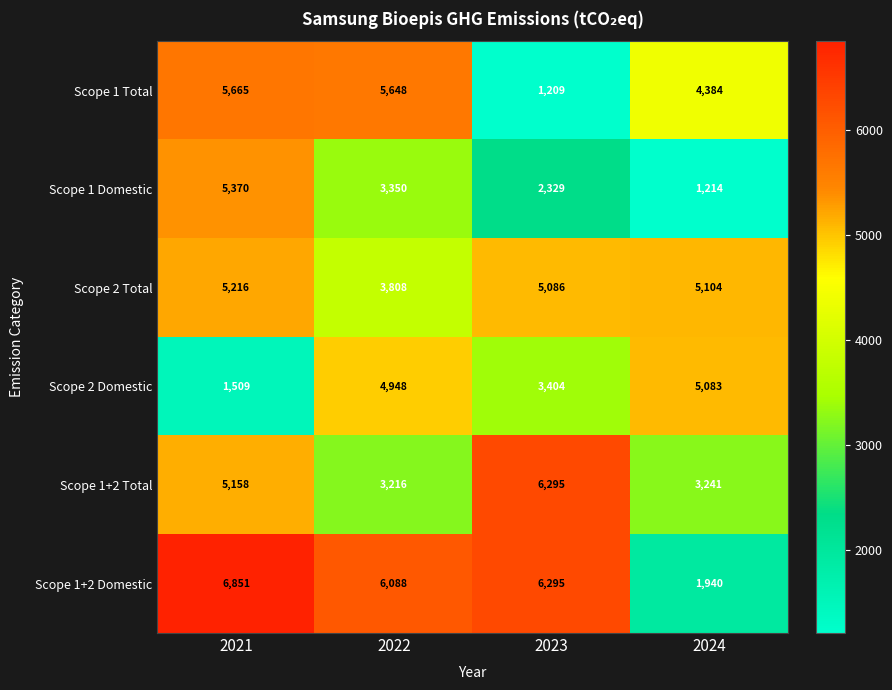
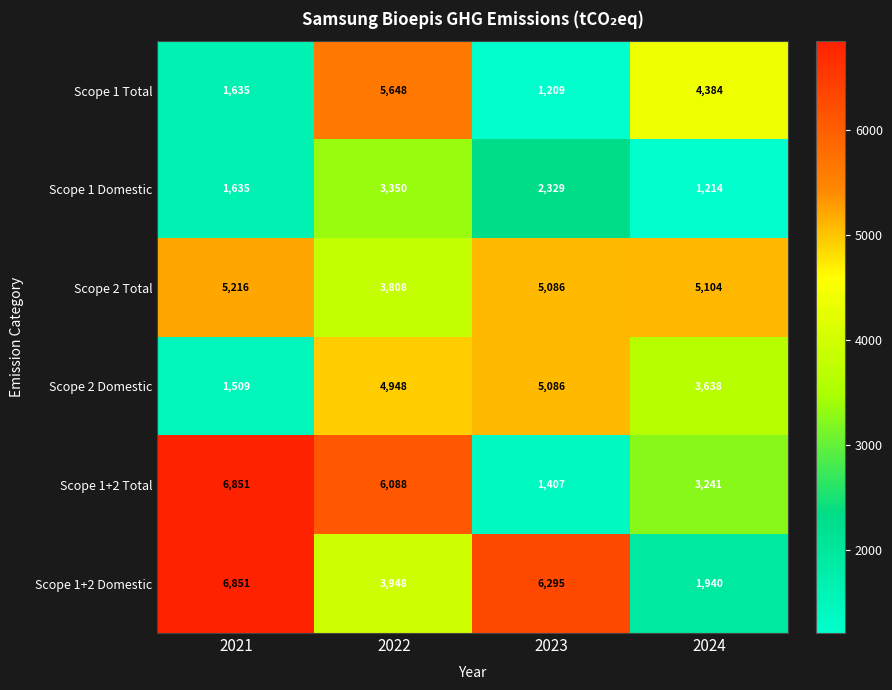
Scope 1 Total, 2021: 5,665 -> 1,635
Scope 1 Domestic, 2021: 5,370 -> 1,635
Scope 2 Domestic, 2023: 3,404 -> 5,086
Scope 2 Domestic, 2024: 5,083 -> 3,638
Scope 1+2 Total, 2021: 5,158 -> 6,851
Scope 1+2 Total, 2022: 3,216 -> 6,088
Scope 1+2 Total, 2023: 6,295 -> 1,407
Scope 1+2 Domestic, 2022: 6,088 -> 3,948
